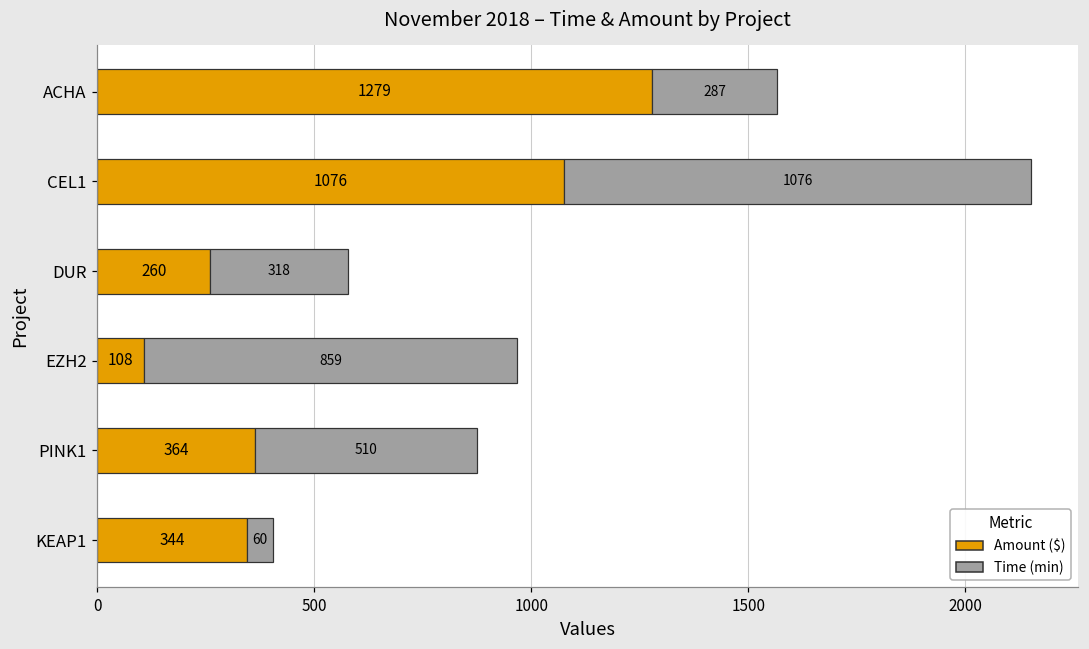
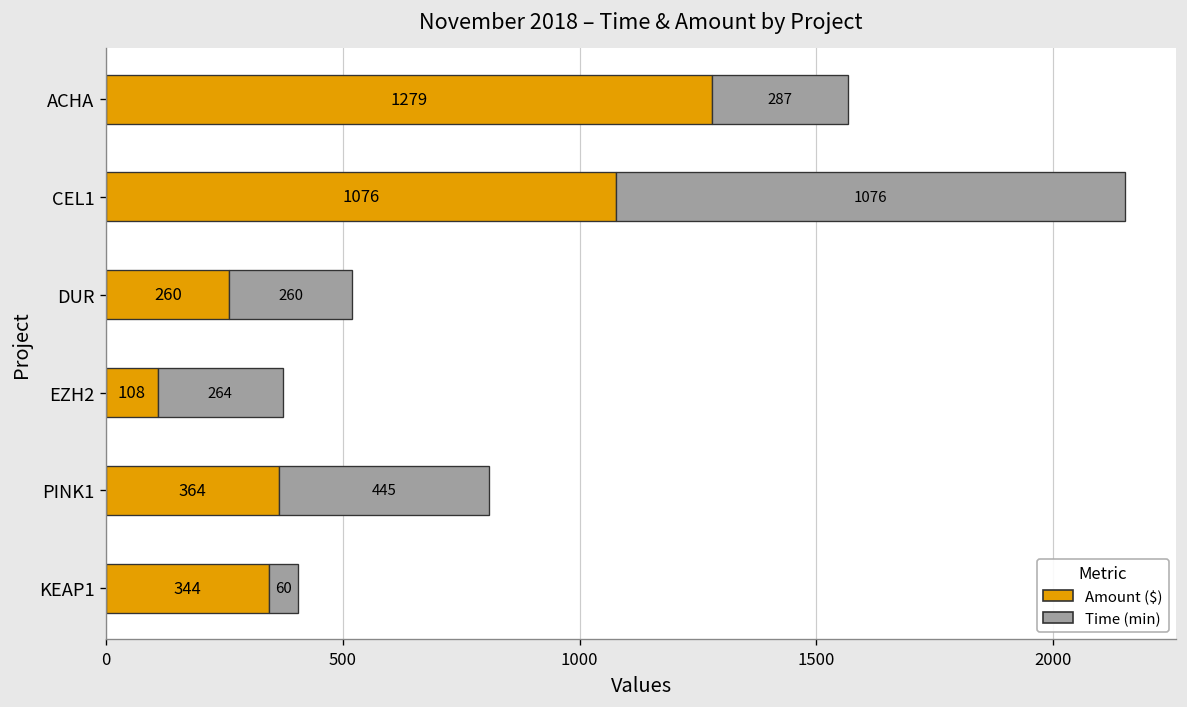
Time (min), DUR: 318 -> 260
Time (min), EZH2: 859 -> 264
Time (min), PINK1: 510 -> 445
